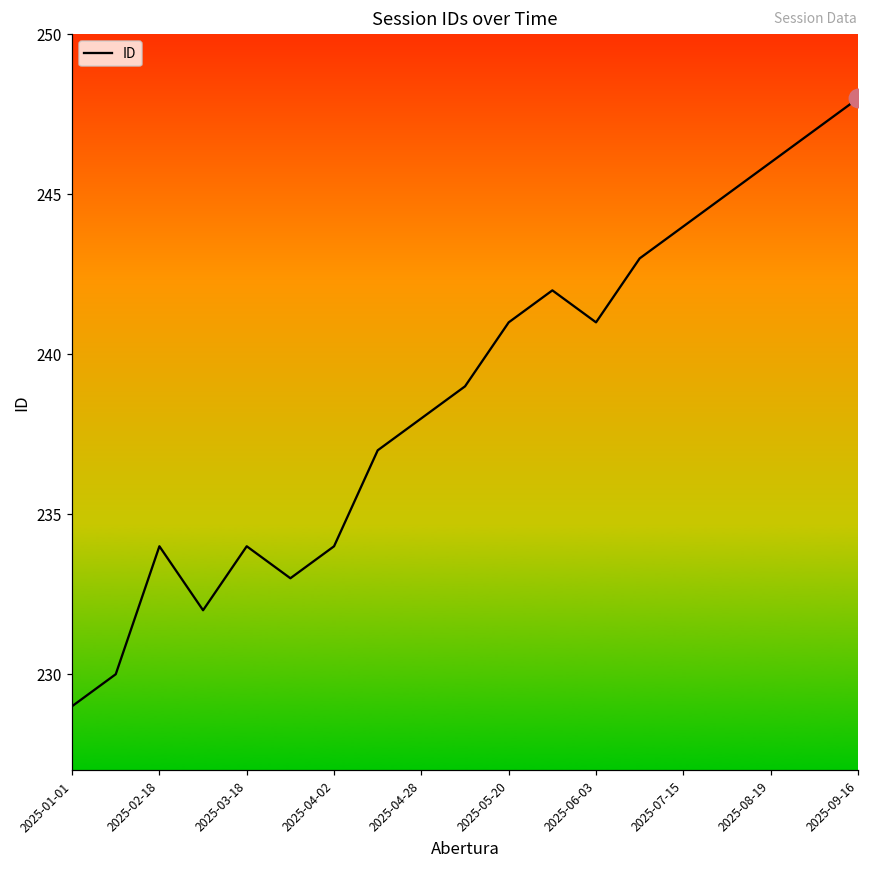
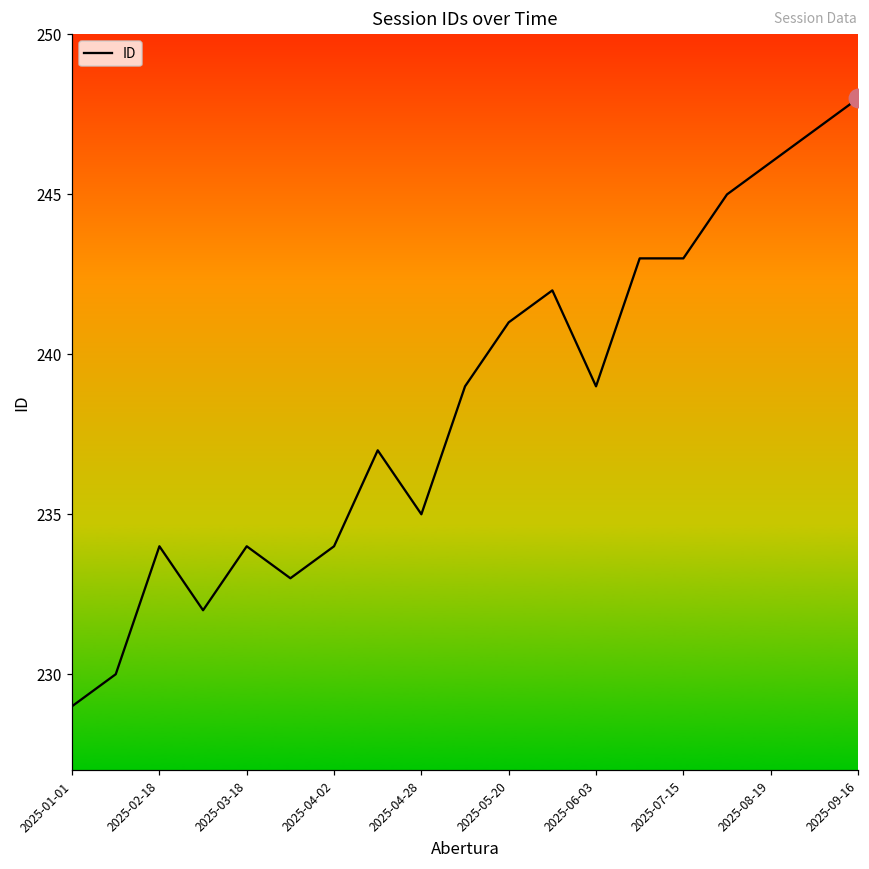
ID, 2025-04-28: 238 -> 235
ID, 2025-06-03: 241 -> 239
ID, 2025-07-15: 244 -> 243
